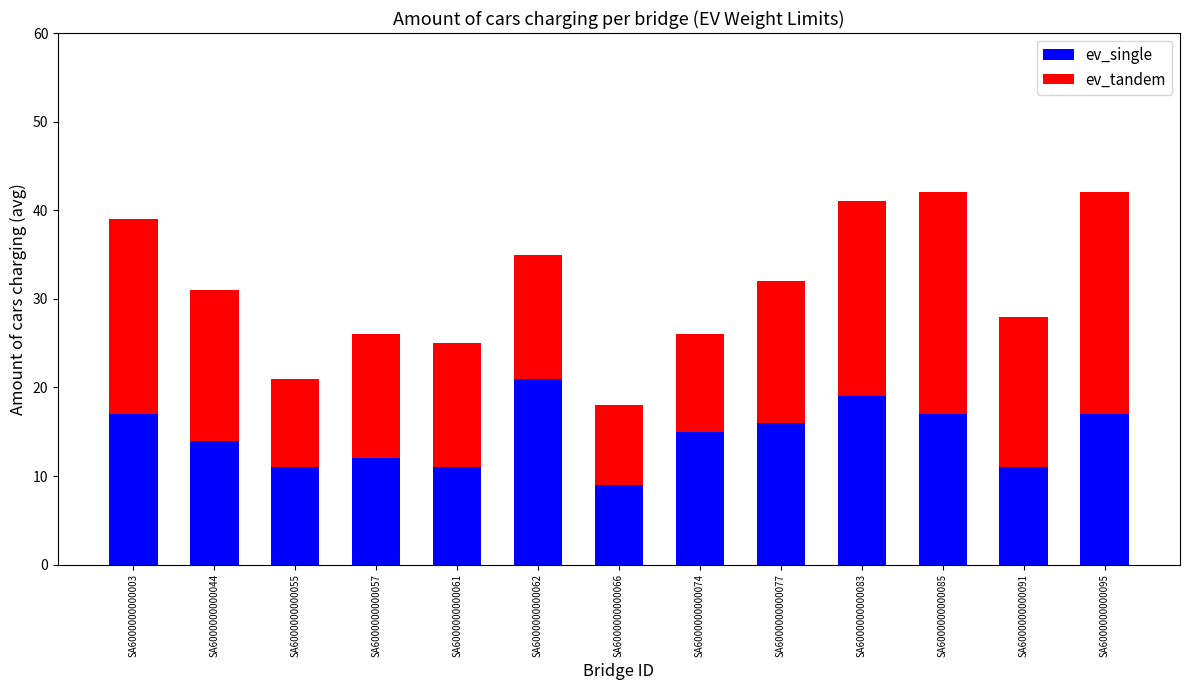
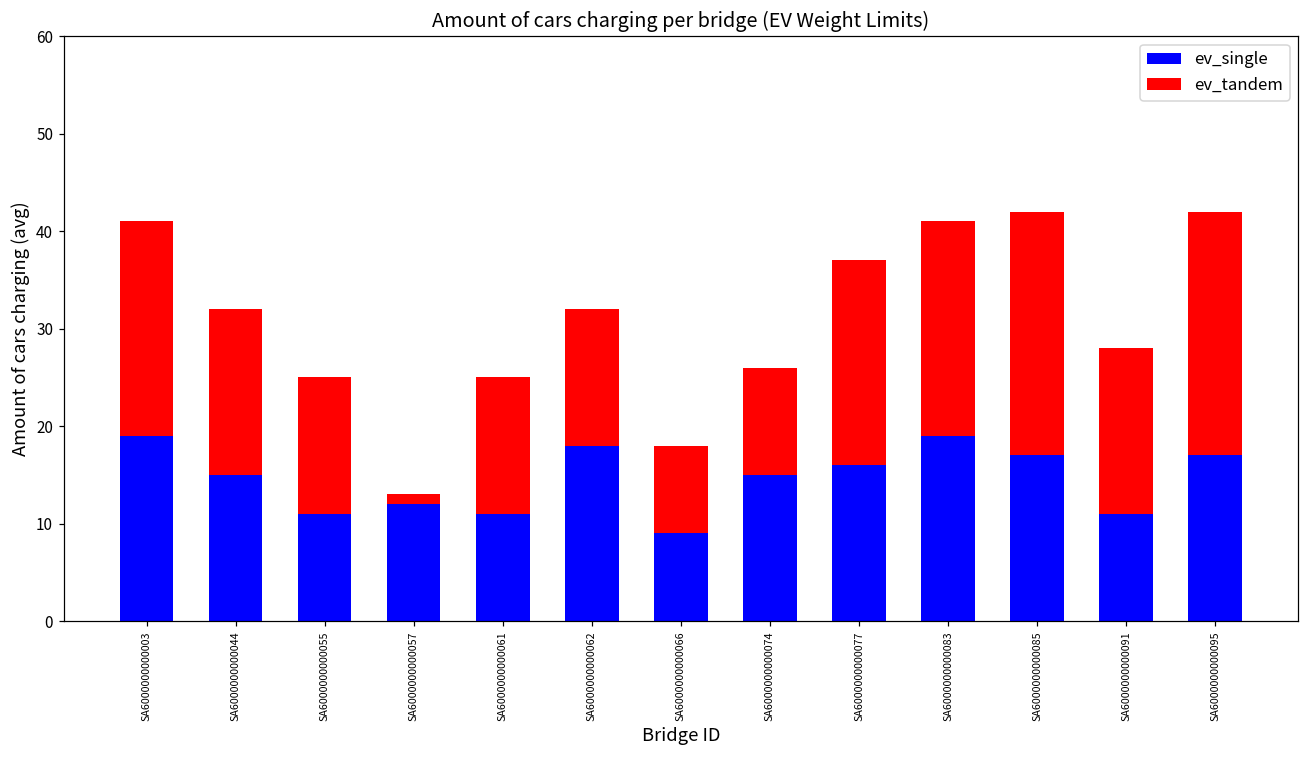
ev_single, SA6000000000003: 17 -> 19
ev_single, SA6000000000044: 14 -> 15
ev_tandem, SA6000000000055: 10 -> 14
ev_tandem, SA6000000000057: 14 -> 1
ev_single, SA6000000000062: 21 -> 18
ev_tandem, SA6000000000077: 16 -> 21
